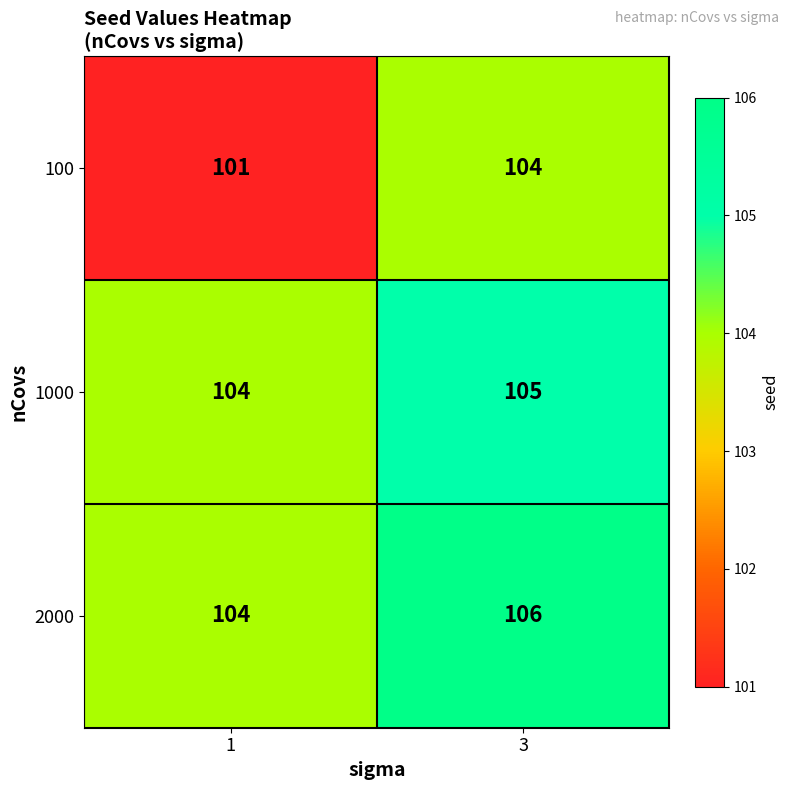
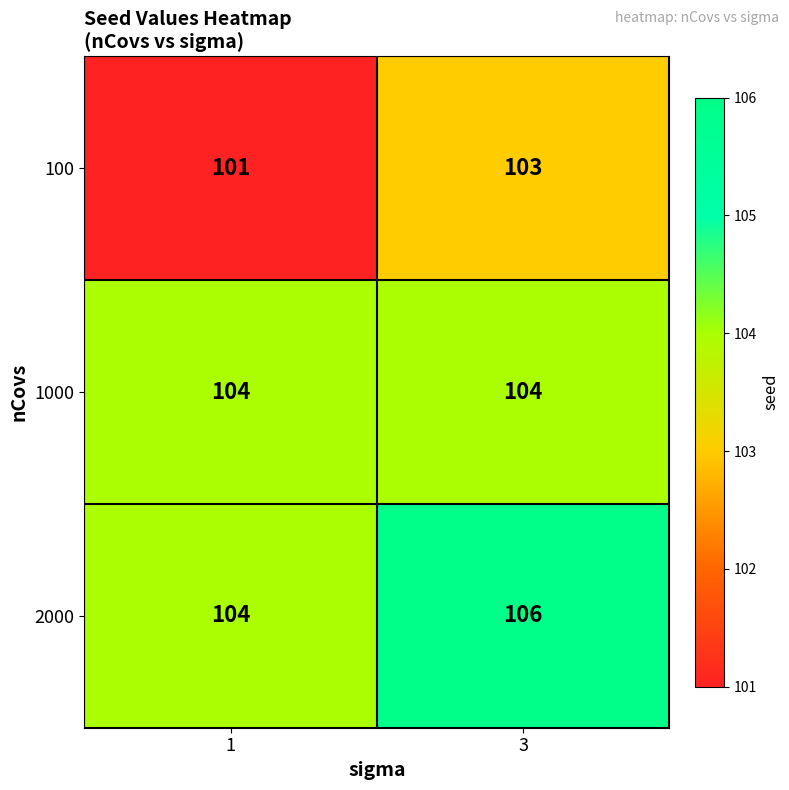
100, 3: 104 -> 103
1000, 3: 105 -> 104
